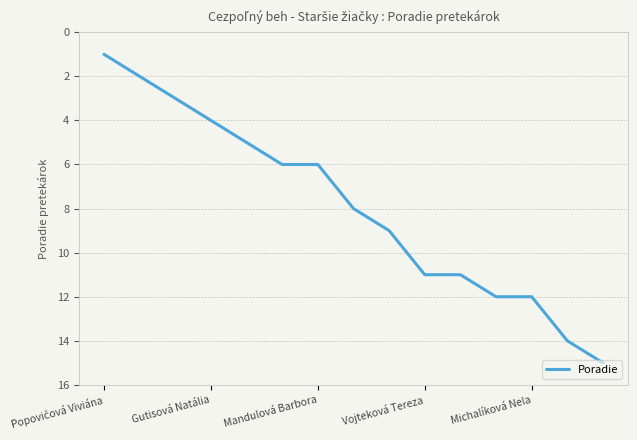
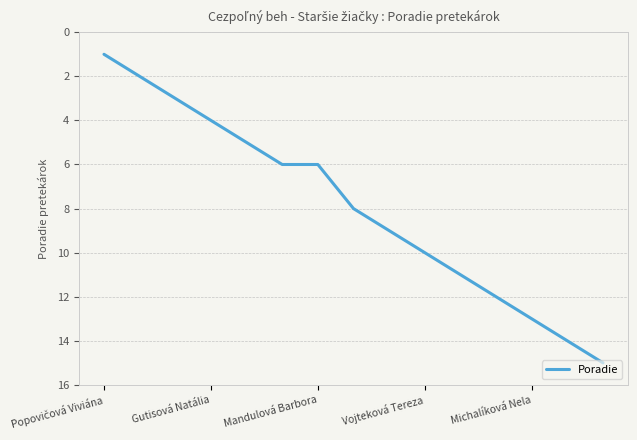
Vojteková Tereza: 11 -> 10
Michalíková Nela: 12 -> 13
